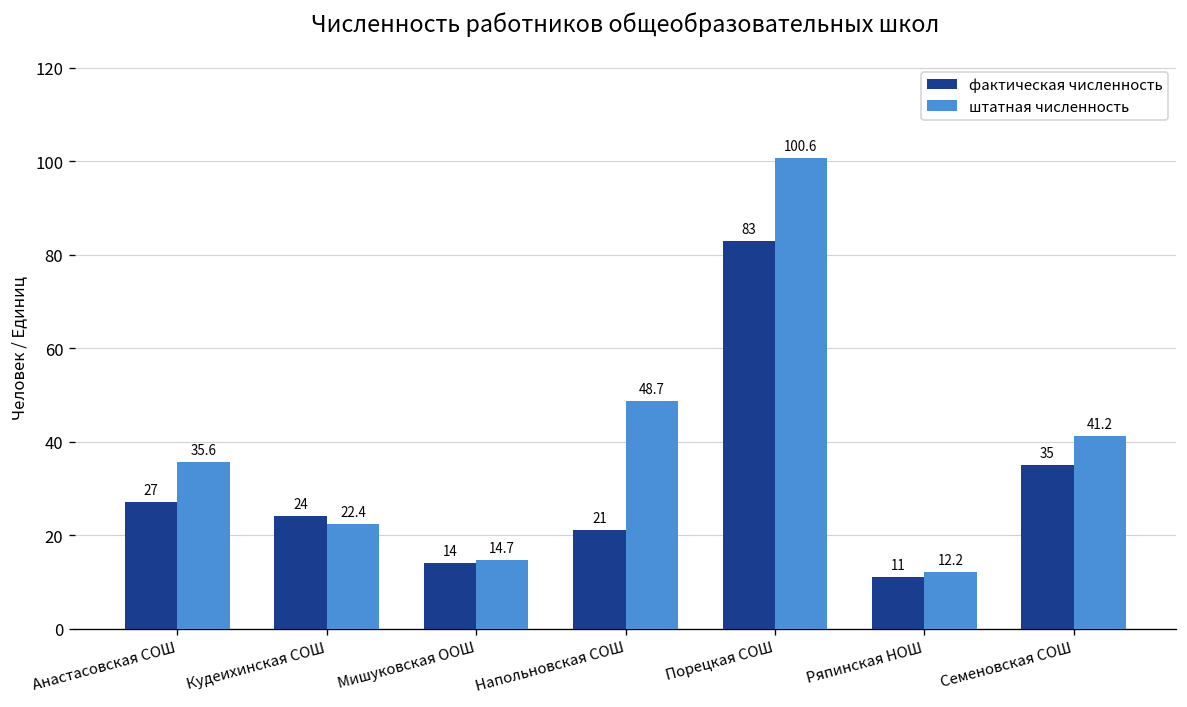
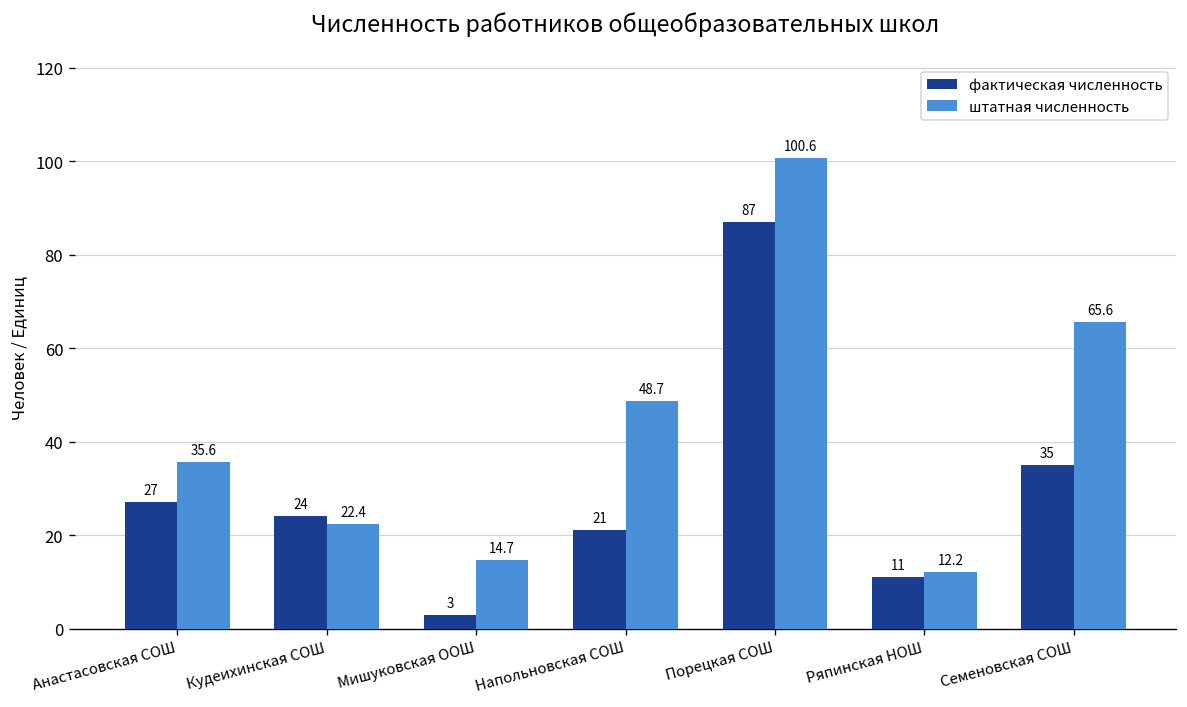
фактическая численность, Мишуковская ООШ: 14 -> 3
фактическая численность, Порецкая СОШ: 83 -> 87
штатная численность, Семеновская СОШ: 41.2 -> 65.6
